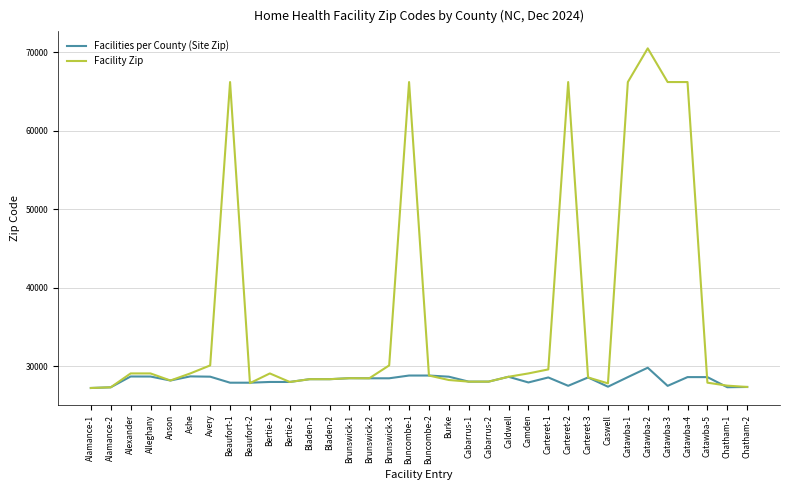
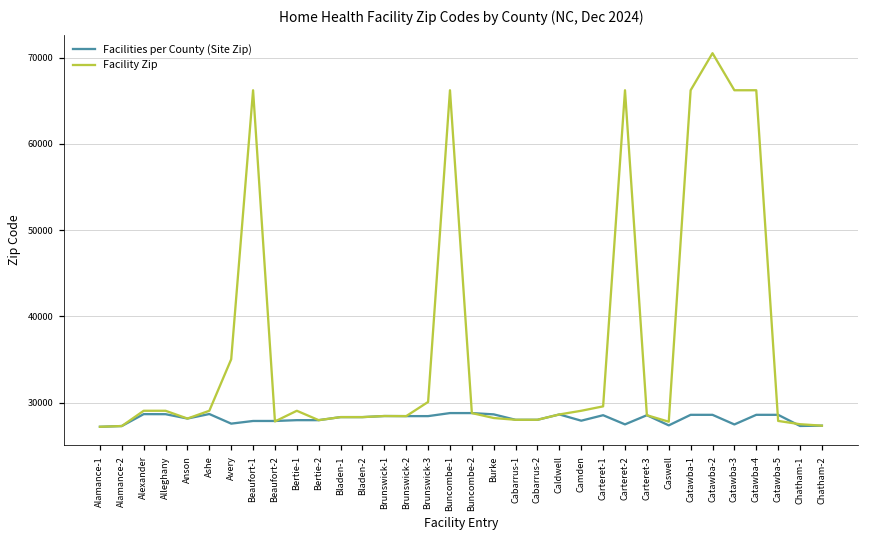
Facilities per County (Site Zip), Avery: 29000 -> 28000
Facility Zip, Avery: 30000 -> 35000
Facilities per County (Site Zip), Catawba-2: 30000 -> 29000
